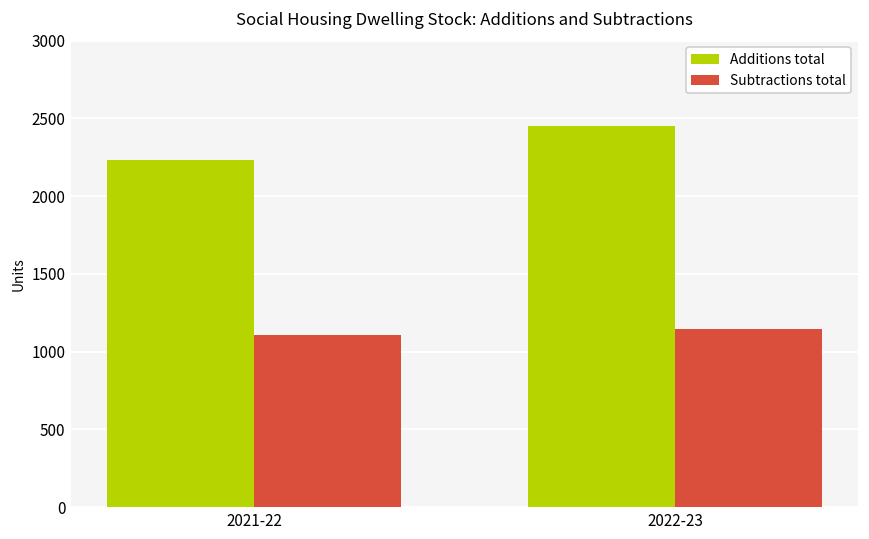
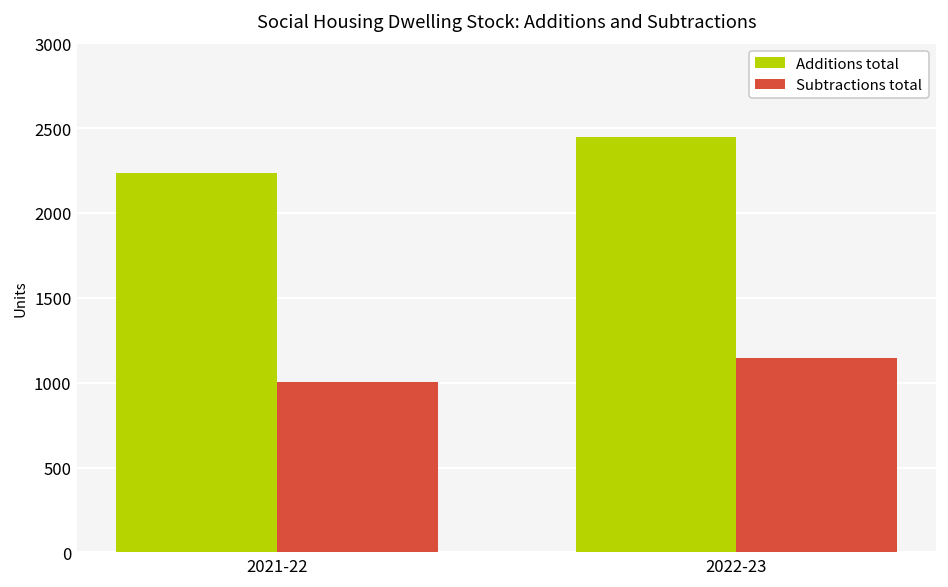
Subtractions total, 2021-22: 1110 -> 1000
